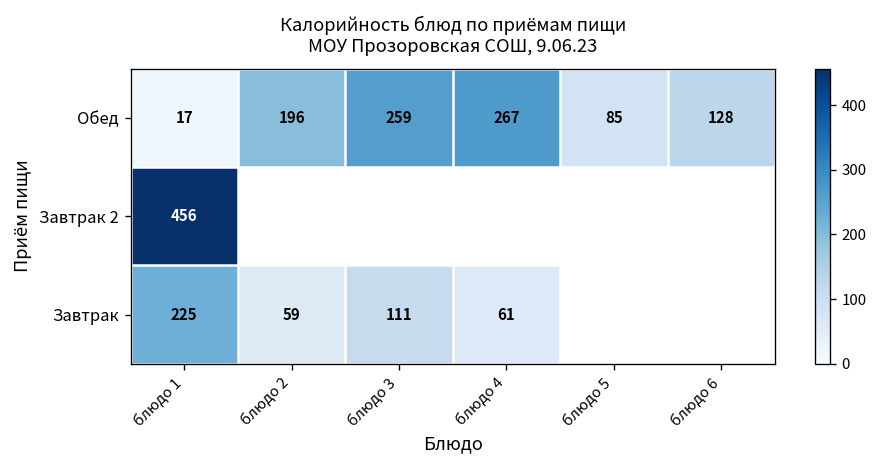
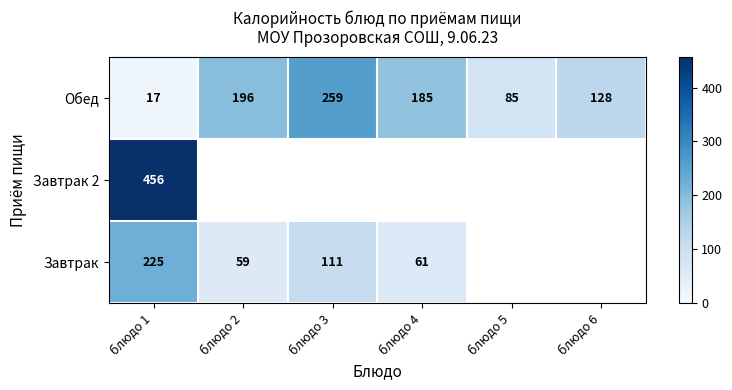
Обед, блюдо 4: 267 -> 185
